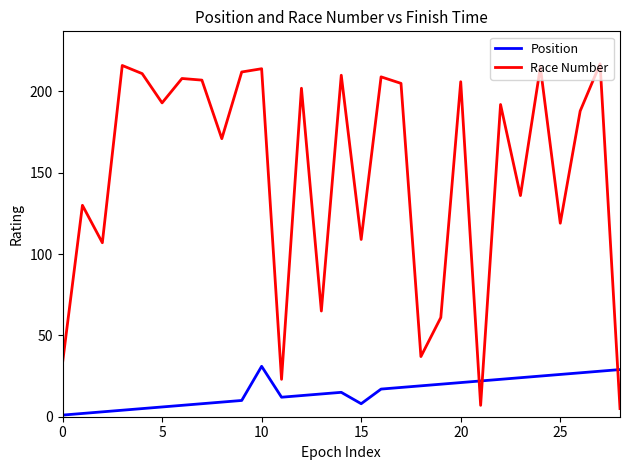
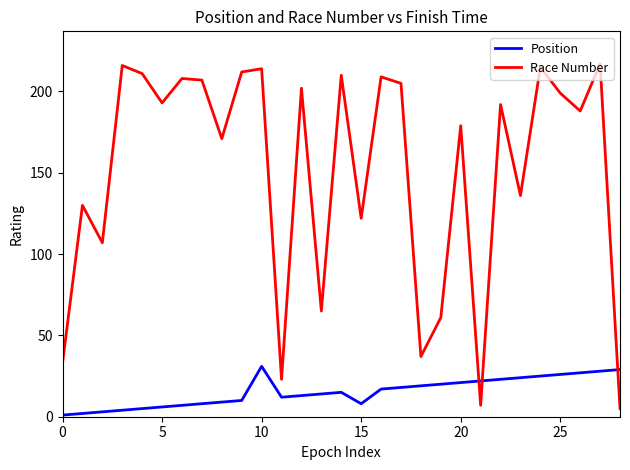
Race Number, 15: 109 -> 122
Race Number, 20: 206 -> 179
Race Number, 25: 119 -> 199
